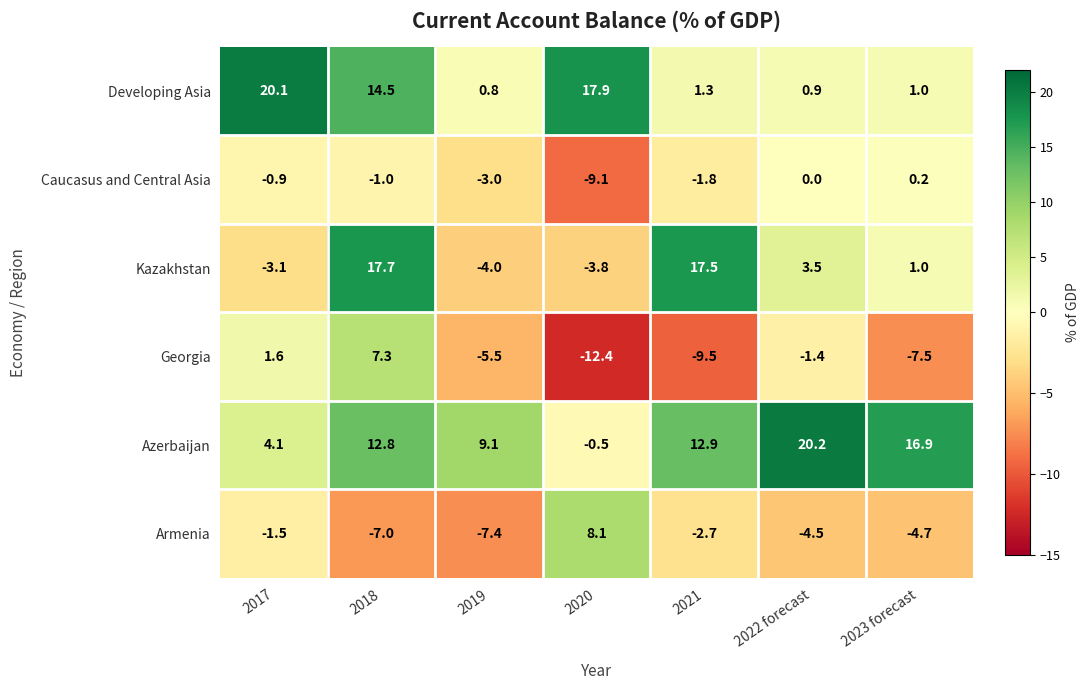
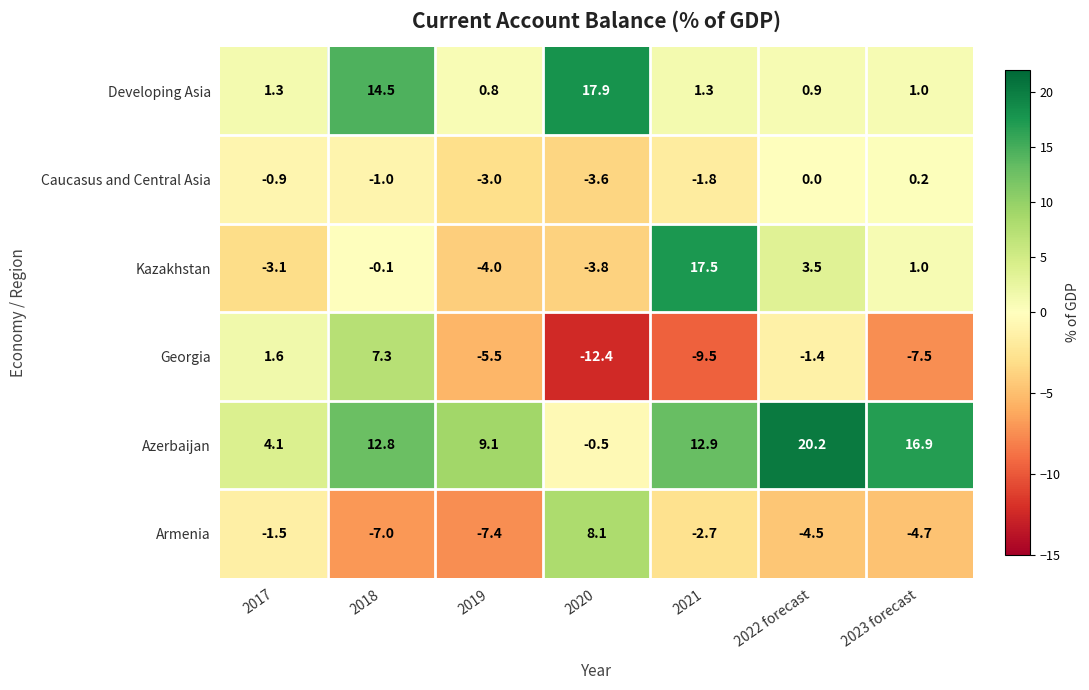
Developing Asia, 2017: 20.1 -> 1.3
Caucasus and Central Asia, 2020: -9.1 -> -3.6
Kazakhstan, 2018: 17.7 -> -0.1
